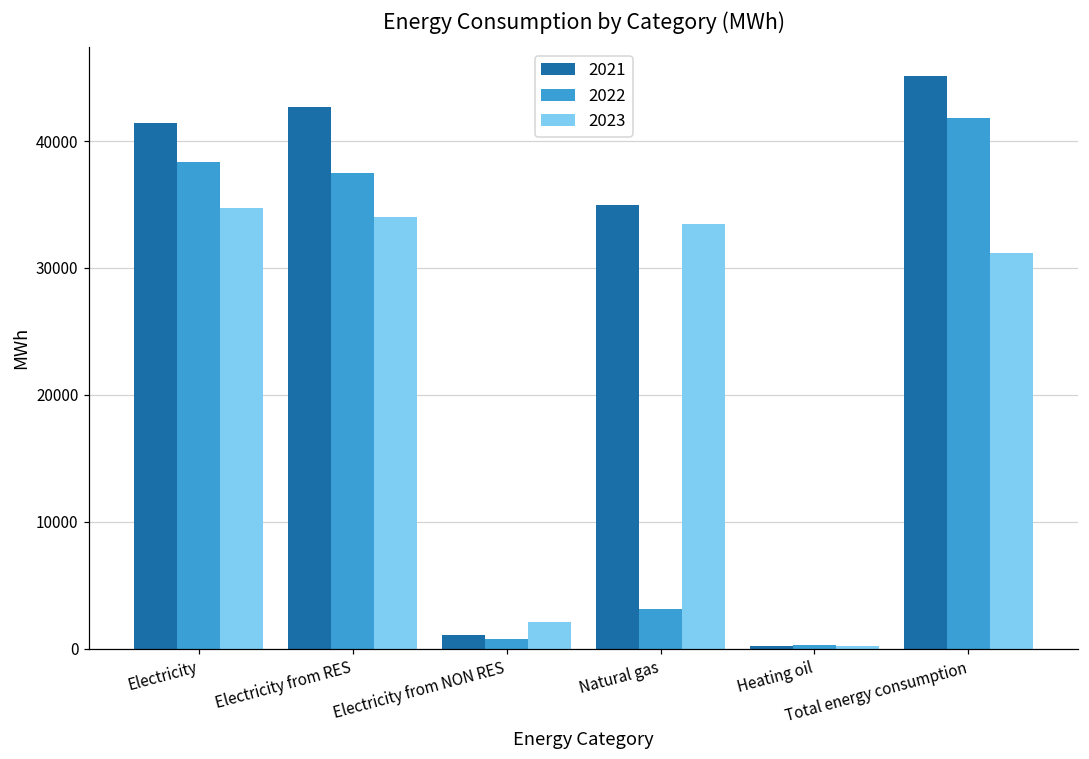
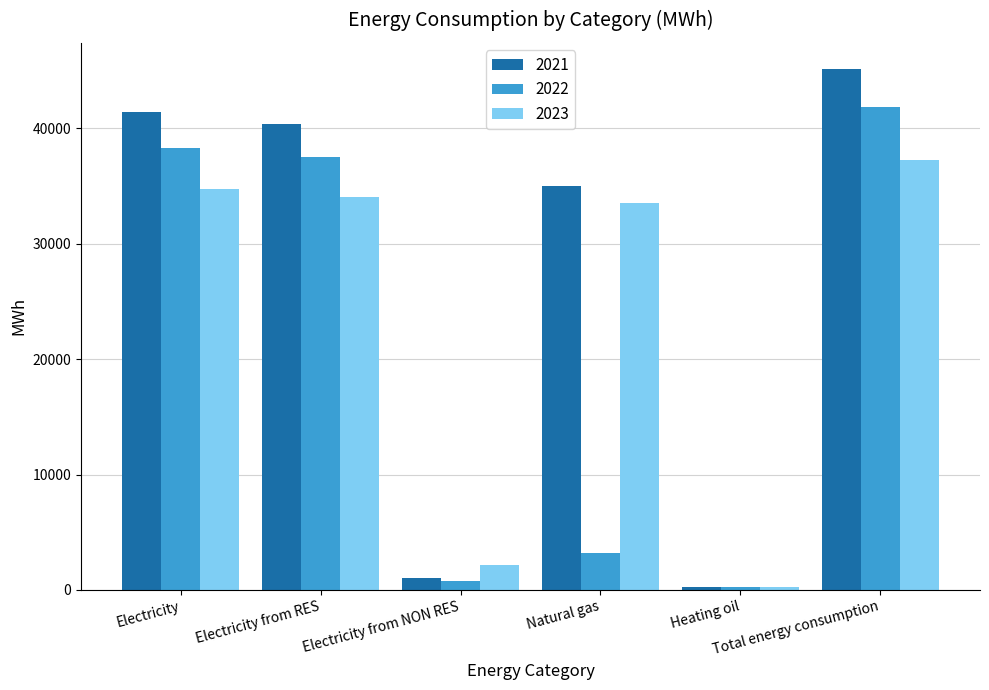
2021, Electricity from RES: 42700 -> 40300
2023, Total energy consumption: 31100 -> 37300
